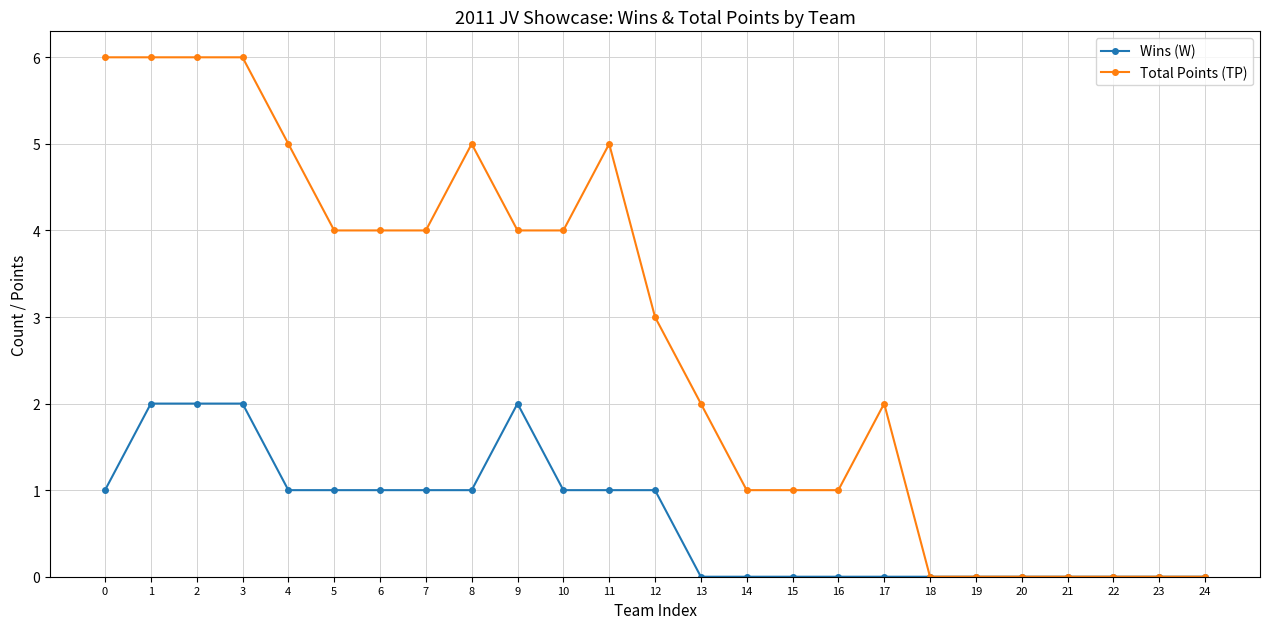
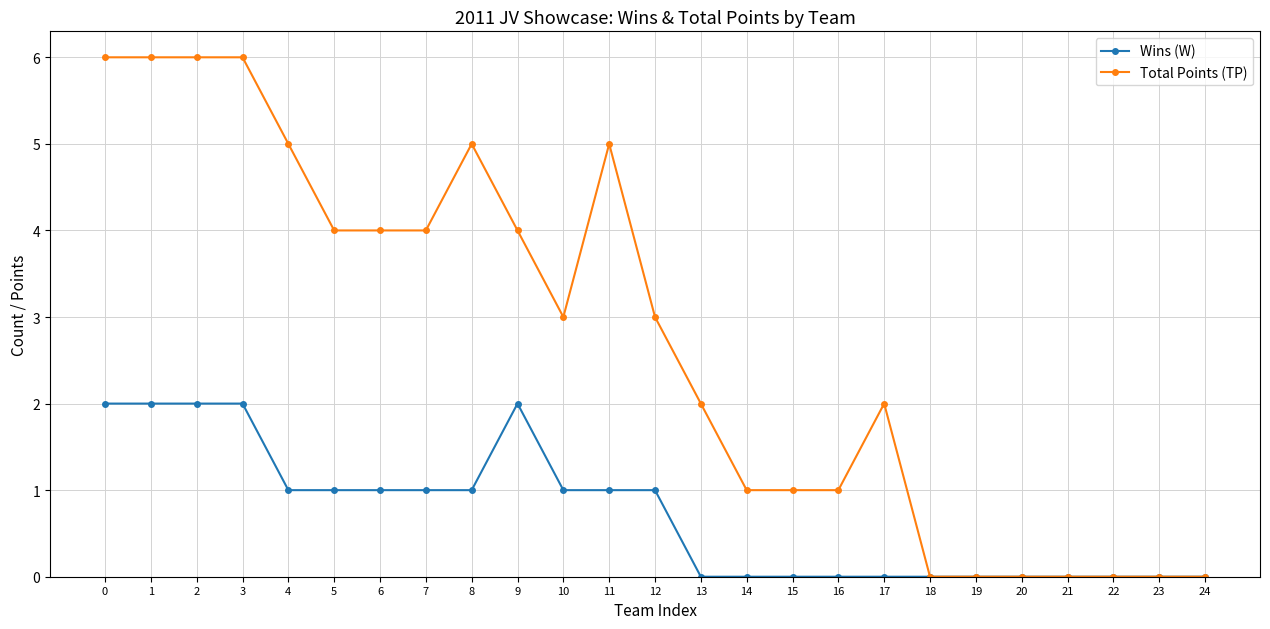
Wins (W), 0: 1 -> 2
Total Points (TP), 10: 4 -> 3
